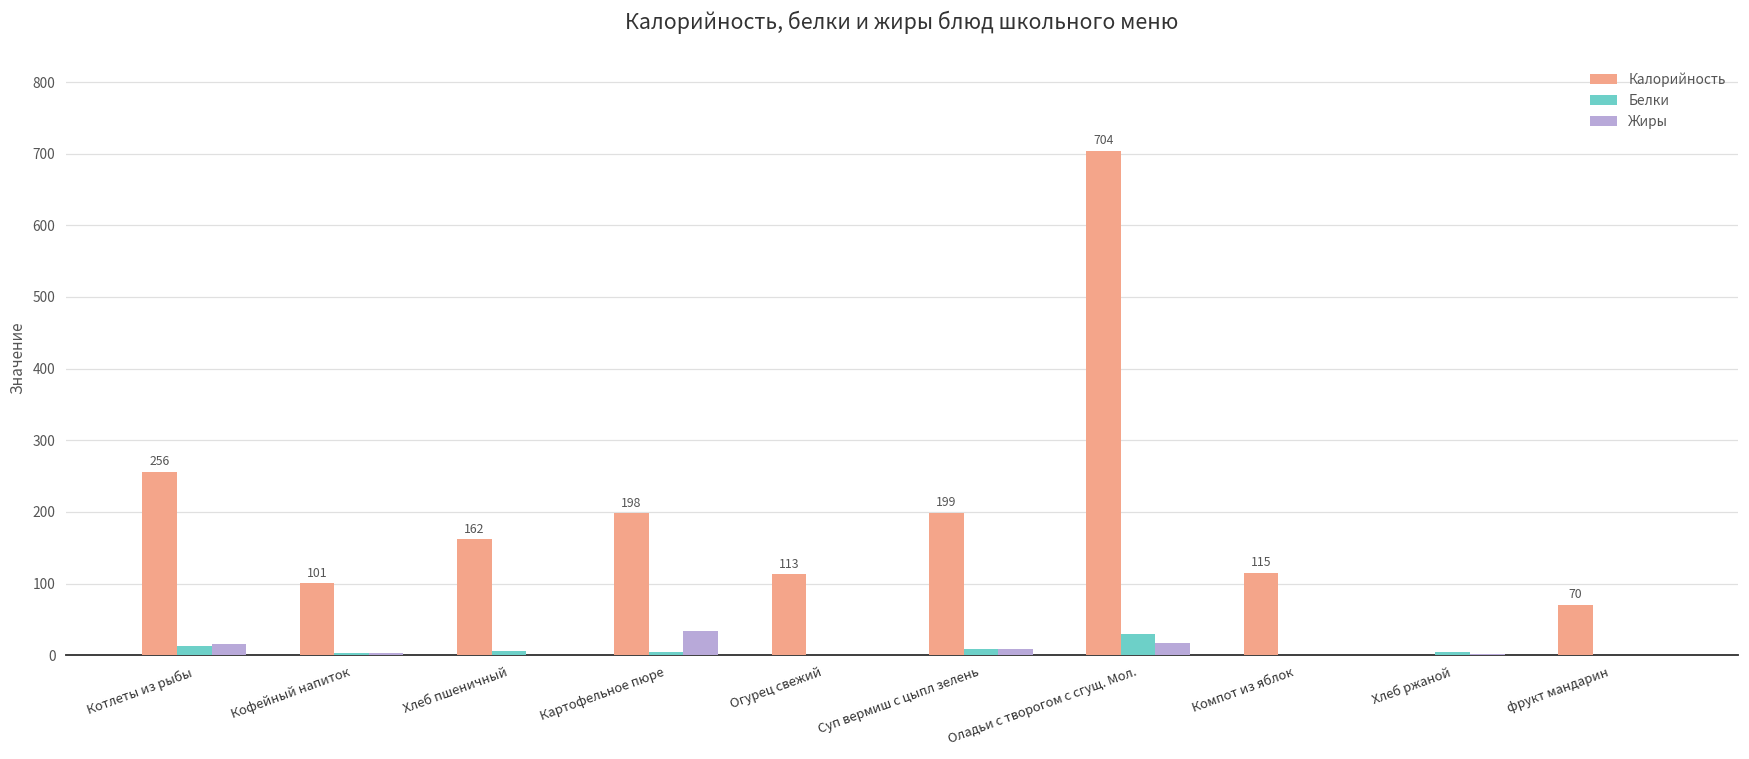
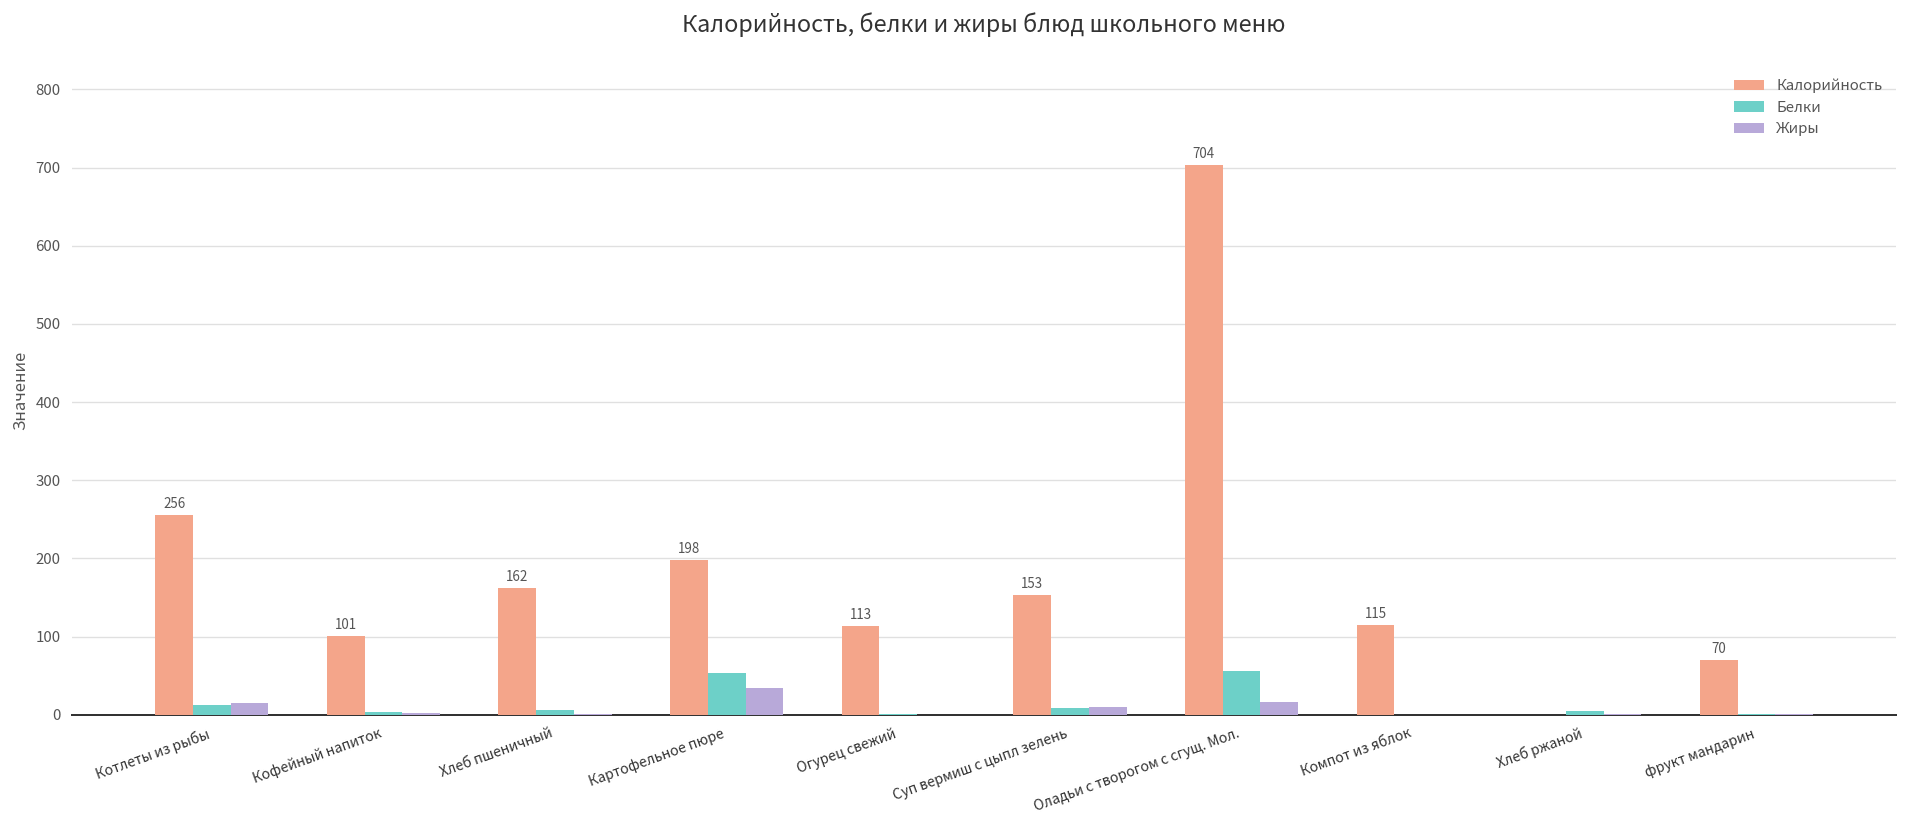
Белки, Картофельное пюре: 0 -> 50
Калорийность, Суп вермиш с цыпл зелень: 199 -> 153
Белки, Оладьи с творогом с сгущ. Мол.: 30 -> 60
